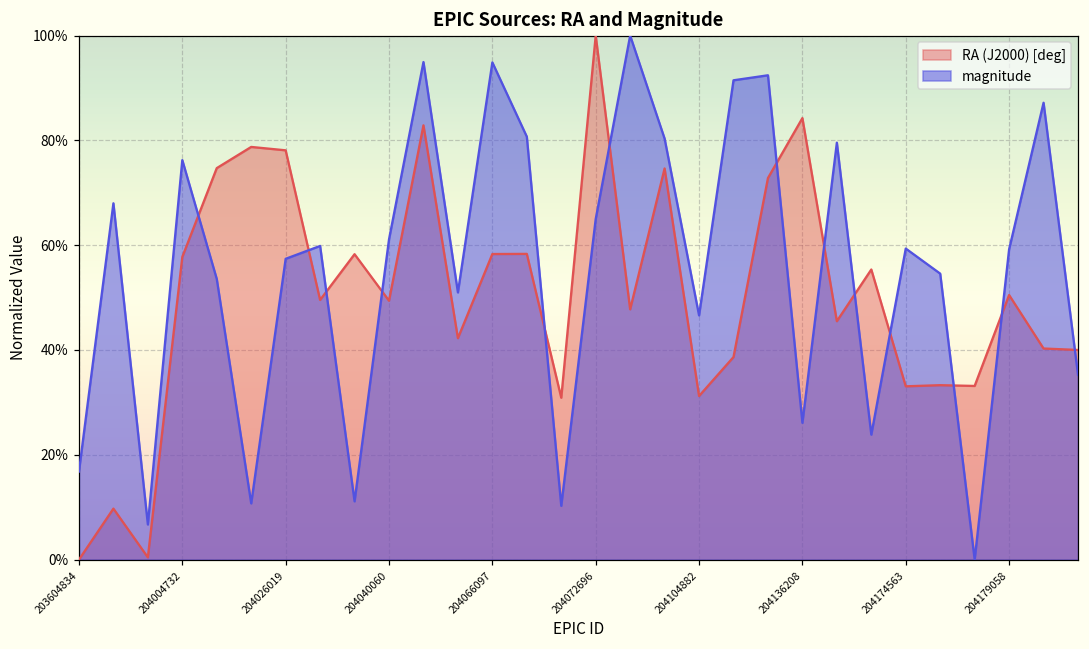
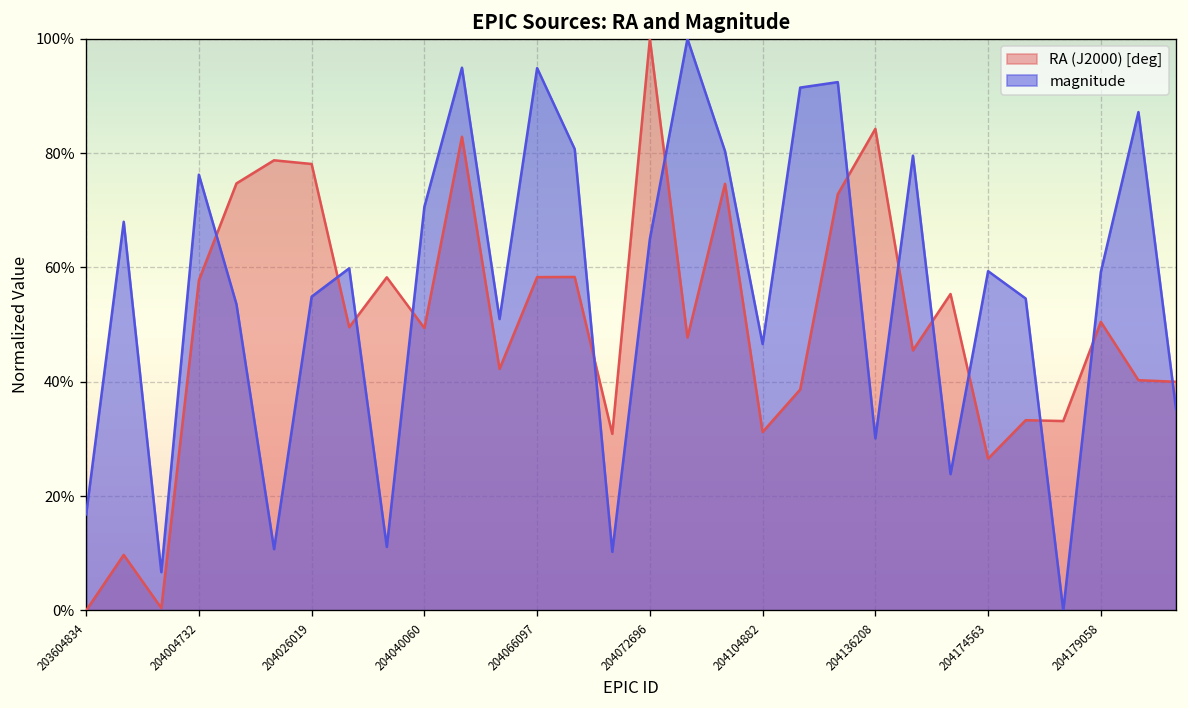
magnitude, 204026019: 57% -> 55%
magnitude, 204040060: 61% -> 71%
magnitude, 204136208: 26% -> 30%
RA (J2000) [deg], 204174563: 33% -> 27%
